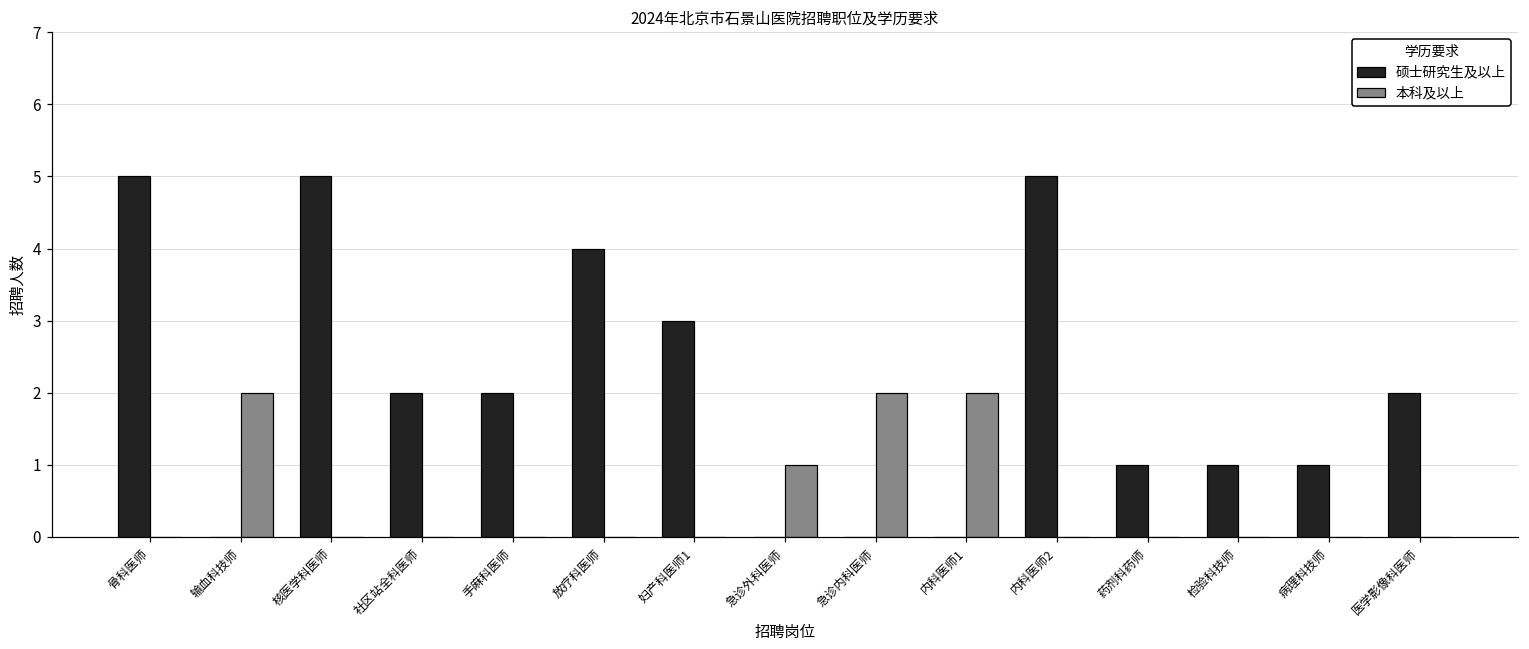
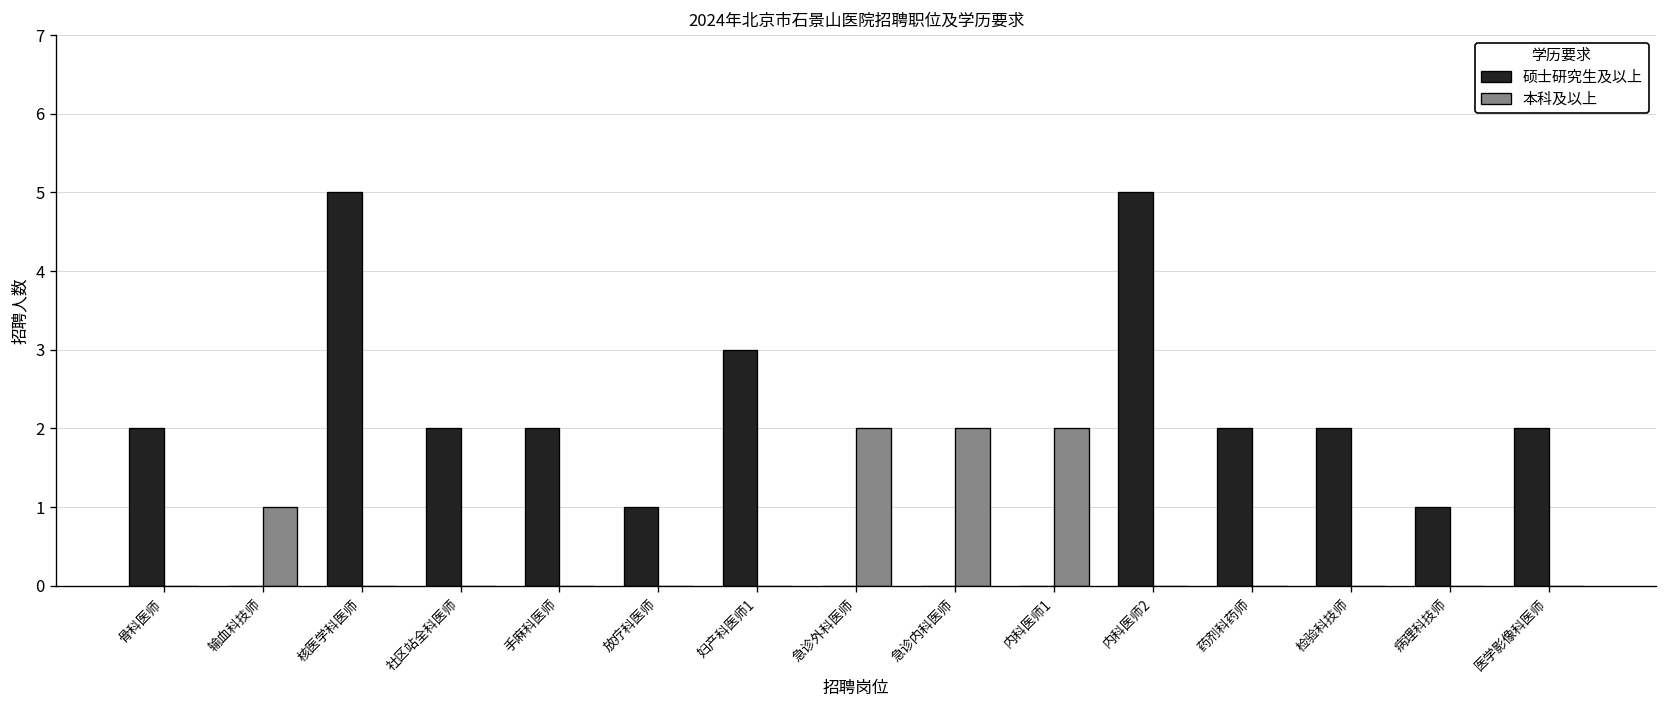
硕士研究生及以上, 骨科医师: 5 -> 2
本科及以上, 输血科技师: 2 -> 1
硕士研究生及以上, 放疗科医师: 4 -> 1
本科及以上, 急诊外科医师: 1 -> 2
硕士研究生及以上, 药剂科药师: 1 -> 2
硕士研究生及以上, 检验科技师: 1 -> 2
